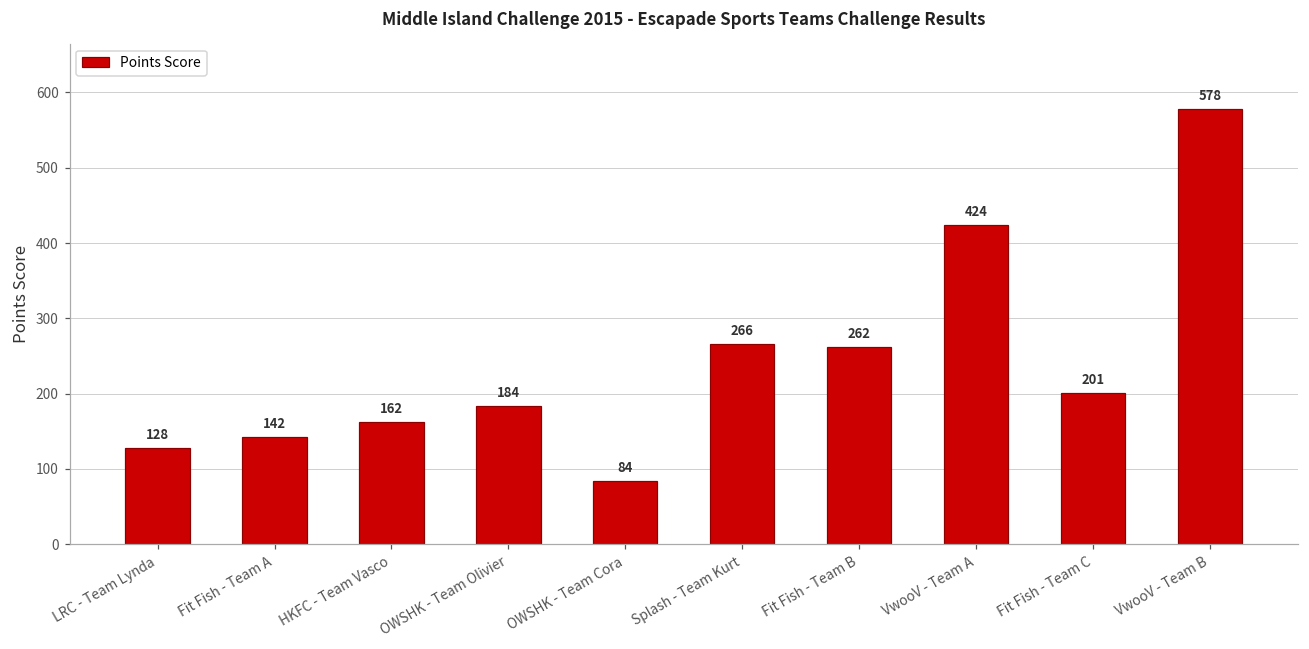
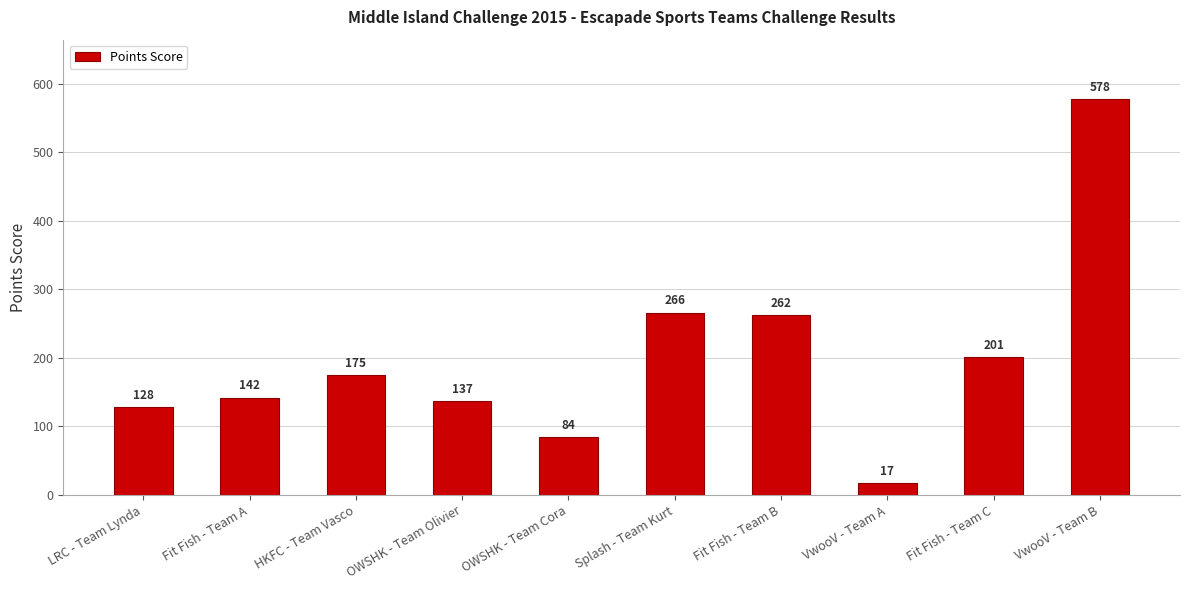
HKFC - Team Vasco: 162 -> 175
OWSHK - Team Olivier: 184 -> 137
VwooV - Team A: 424 -> 17
